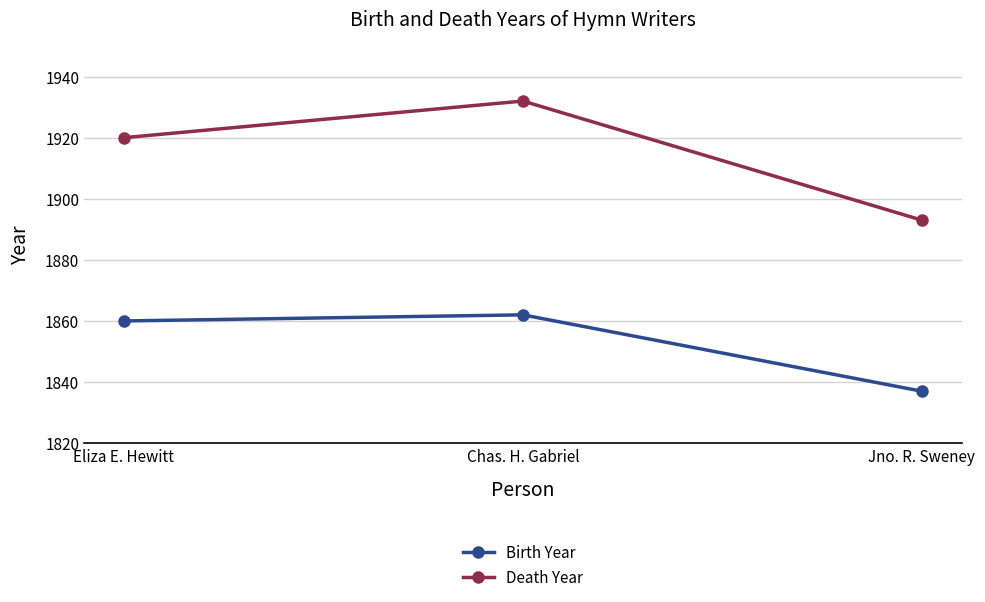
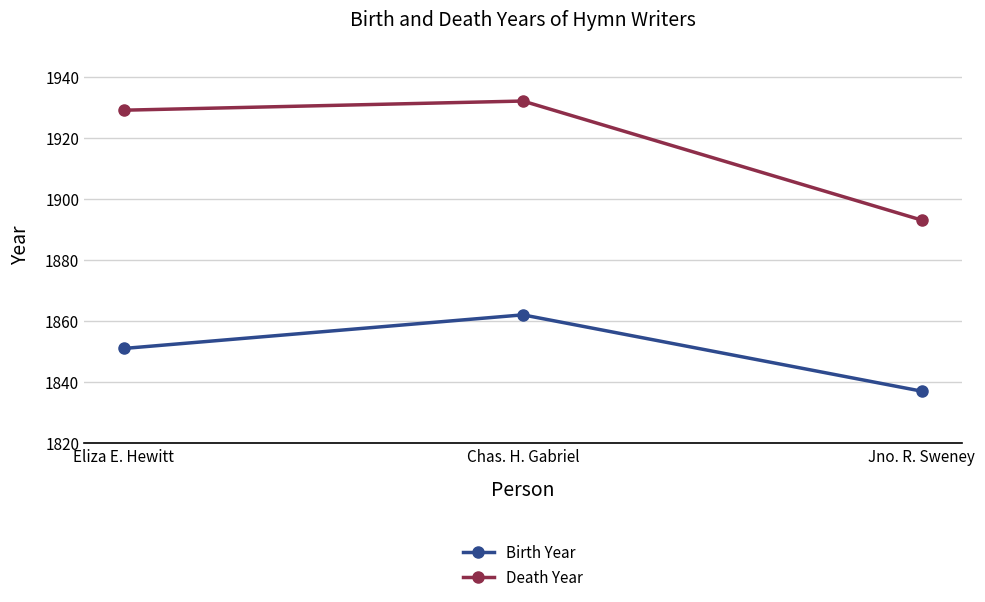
Birth Year, Eliza E. Hewitt: 1860 -> 1851
Death Year, Eliza E. Hewitt: 1920 -> 1929
